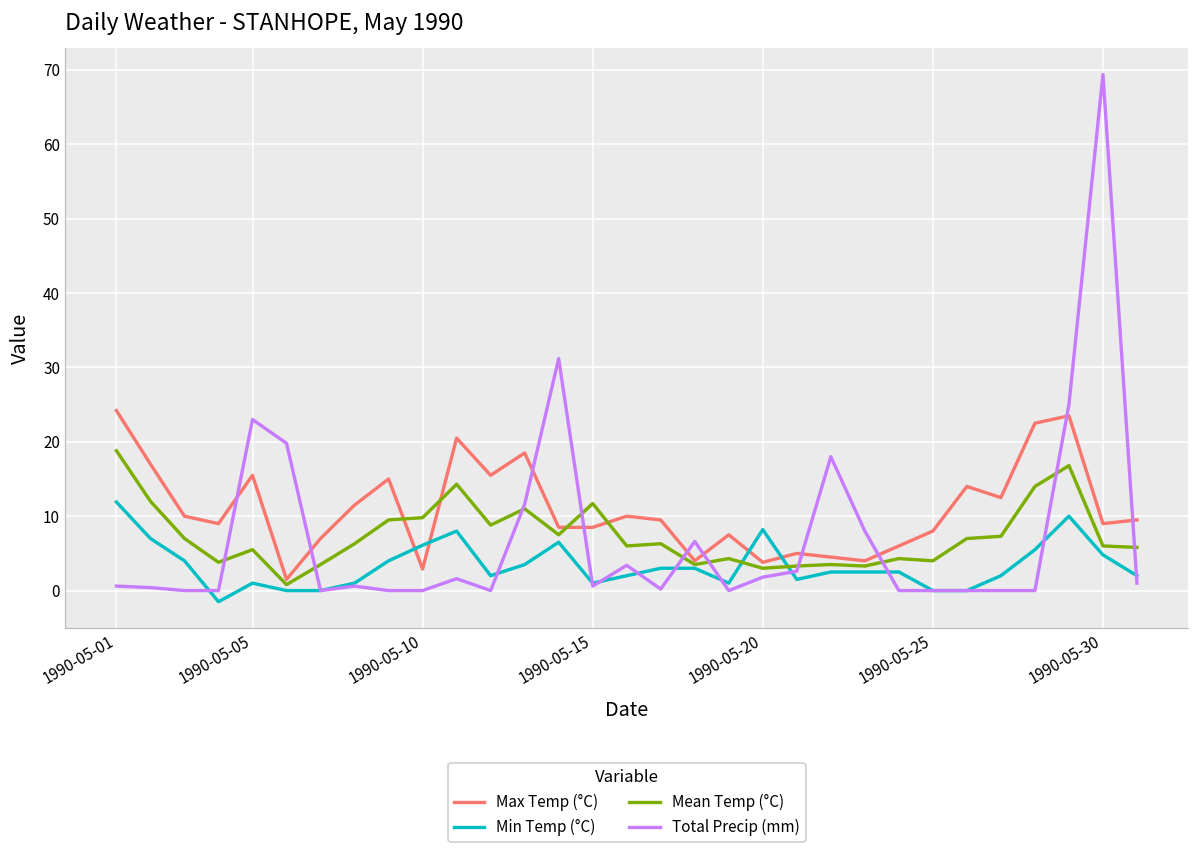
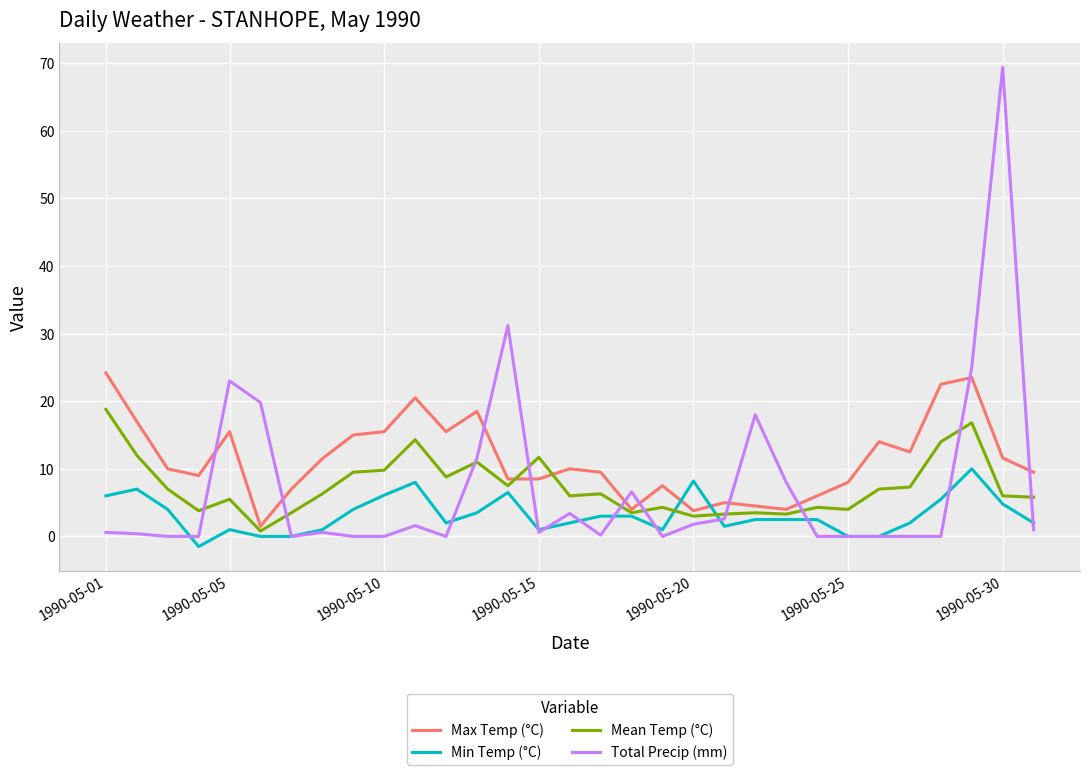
Min Temp (°C), 1990-05-01: 12 -> 6
Max Temp (°C), 1990-05-10: 3 -> 16
Max Temp (°C), 1990-05-30: 9 -> 12
